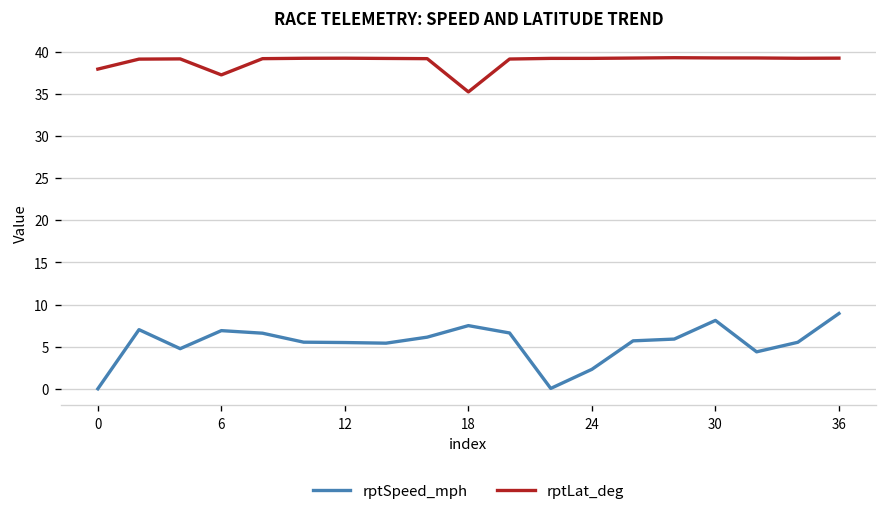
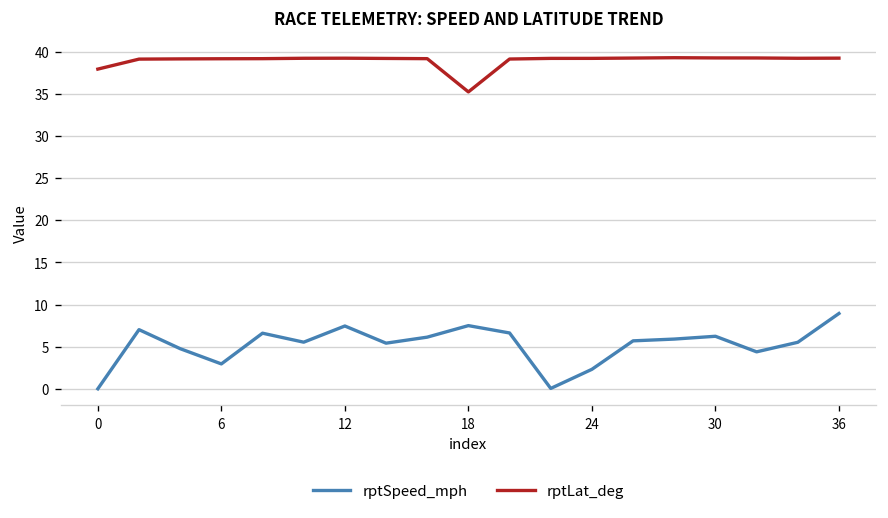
rptSpeed_mph, 6: 7 -> 3
rptLat_deg, 6: 37 -> 39
rptSpeed_mph, 12: 5 -> 7
rptSpeed_mph, 30: 8 -> 6
